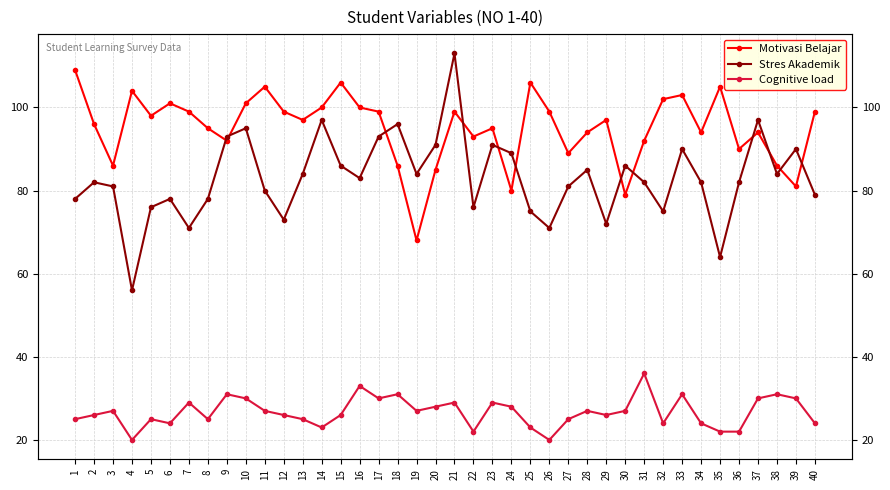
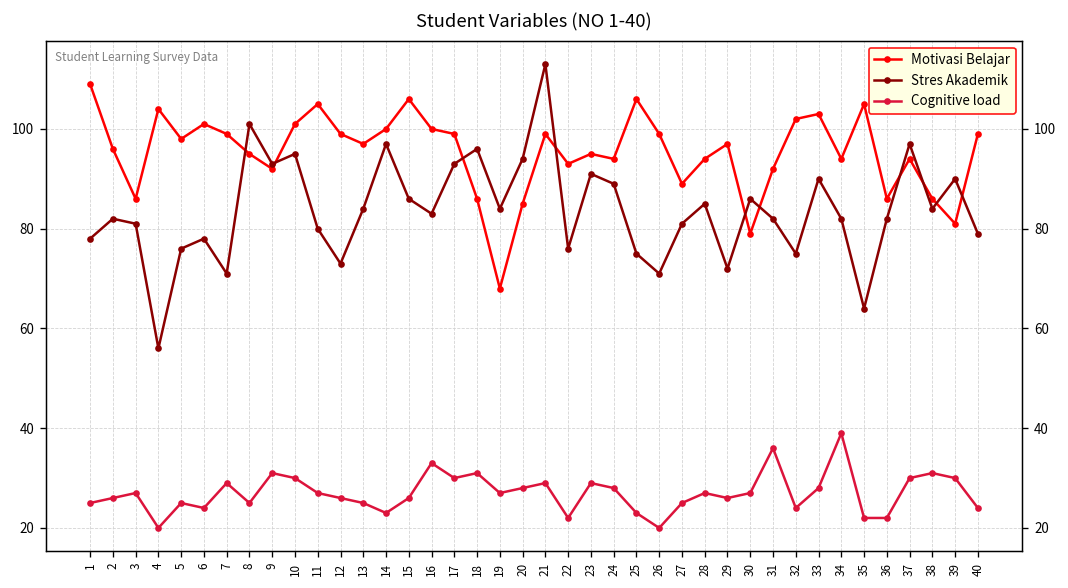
Stres Akademik, 8: 78 -> 101
Stres Akademik, 20: 91 -> 94
Motivasi Belajar, 24: 80 -> 94
Cognitive load, 33: 31 -> 28
Cognitive load, 34: 24 -> 39
Motivasi Belajar, 36: 90 -> 86
